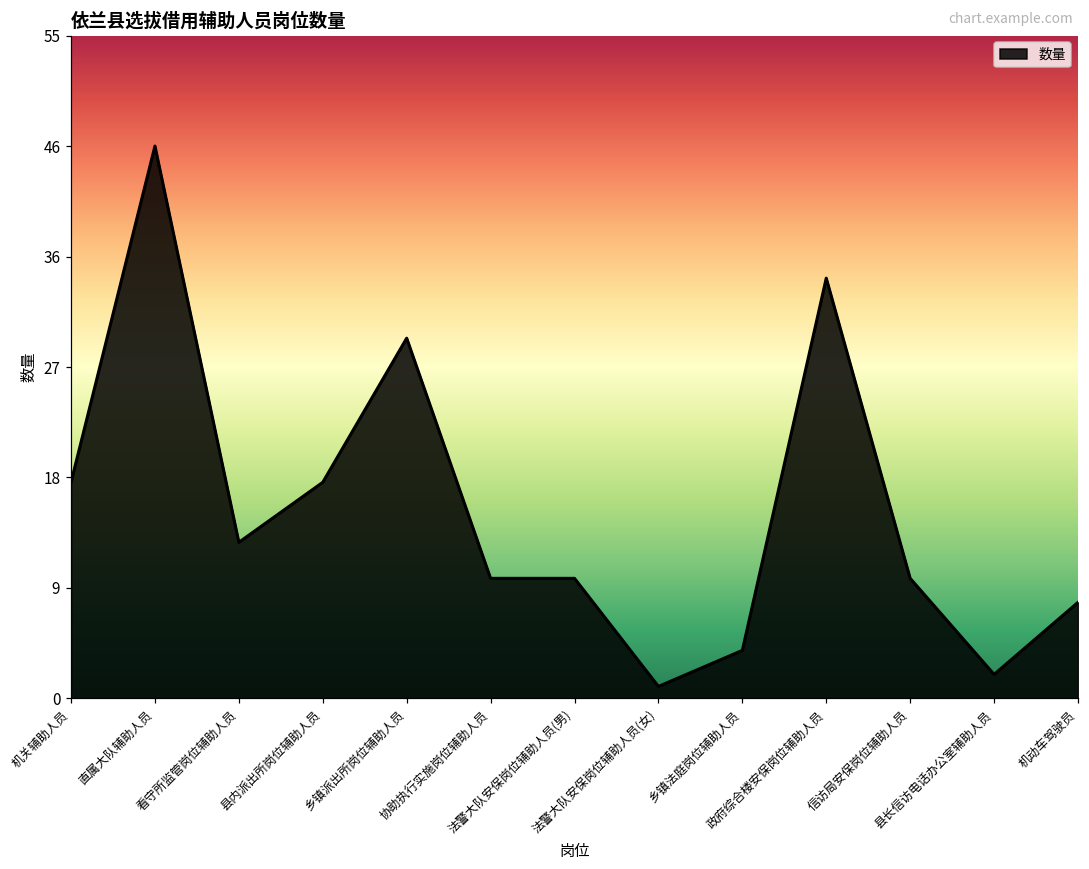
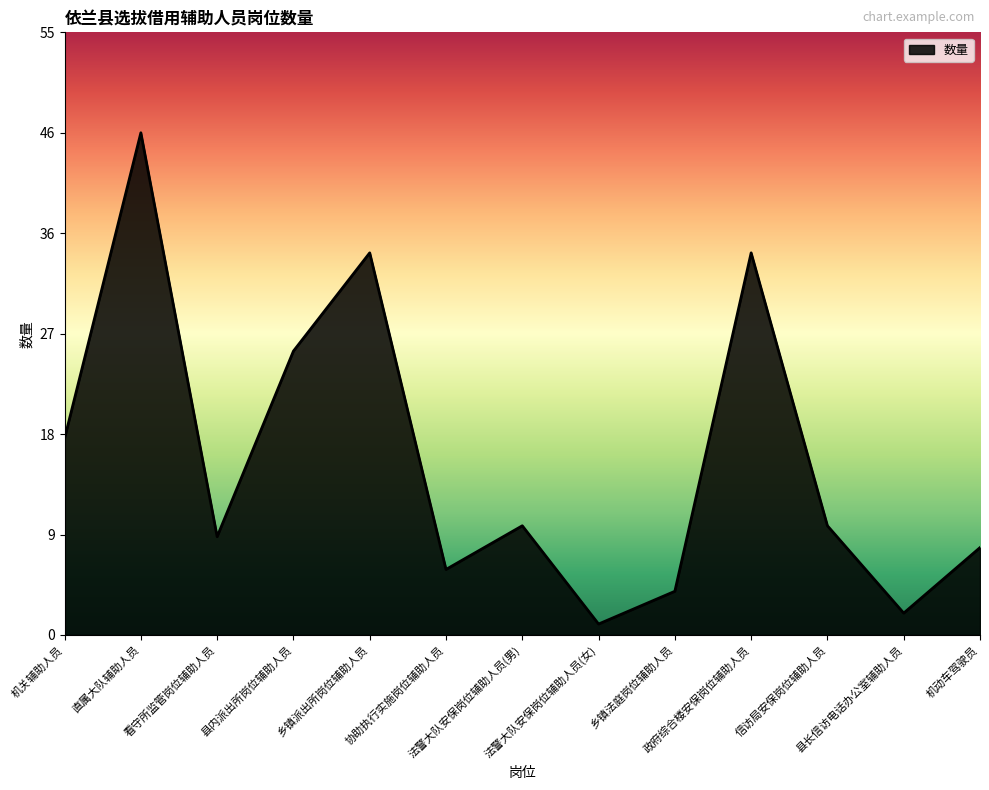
看守所监管岗位辅助人员: 13 -> 9
县内派出所岗位辅助人员: 18 -> 26
乡镇派出所岗位辅助人员: 30 -> 35
协助执行实施岗位辅助人员: 10 -> 6
